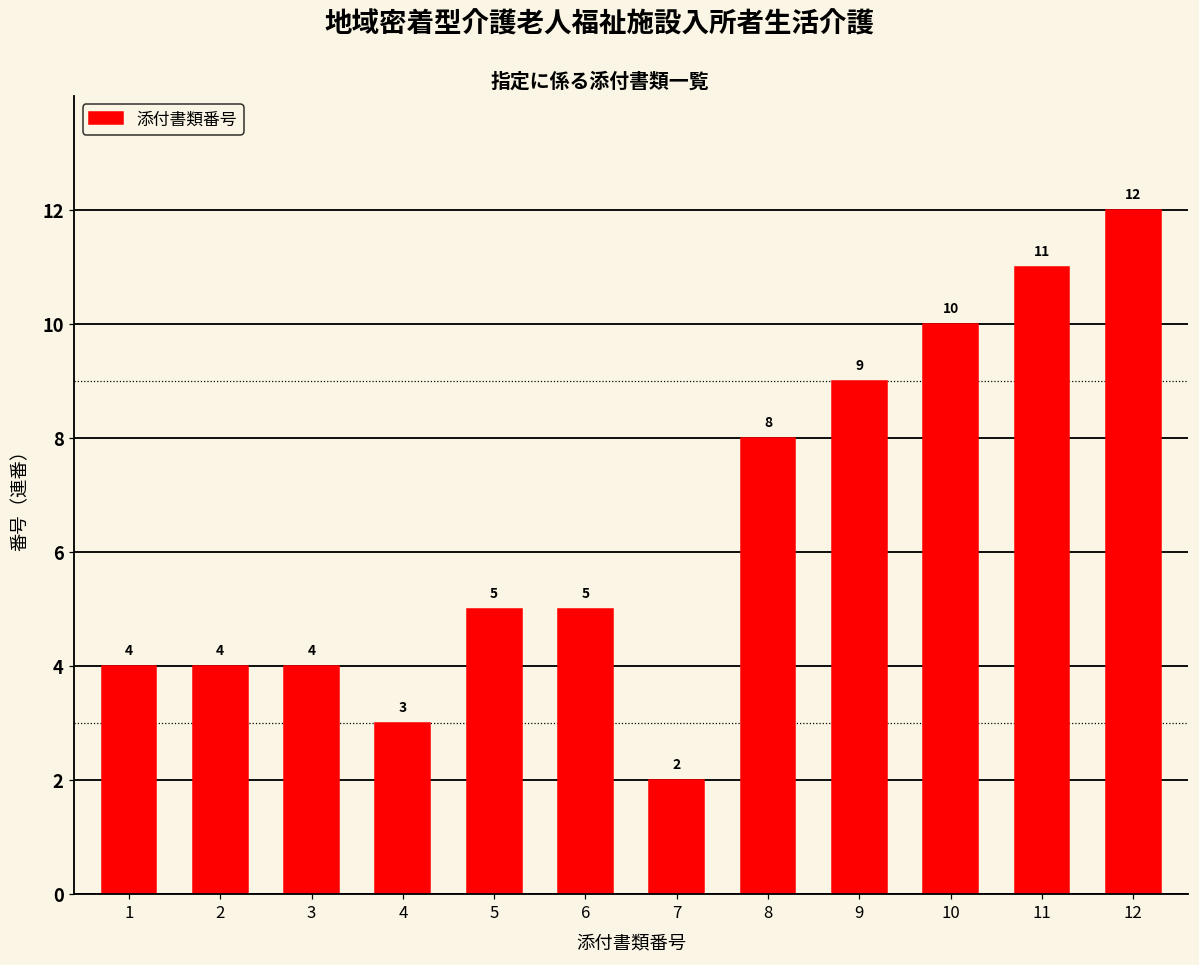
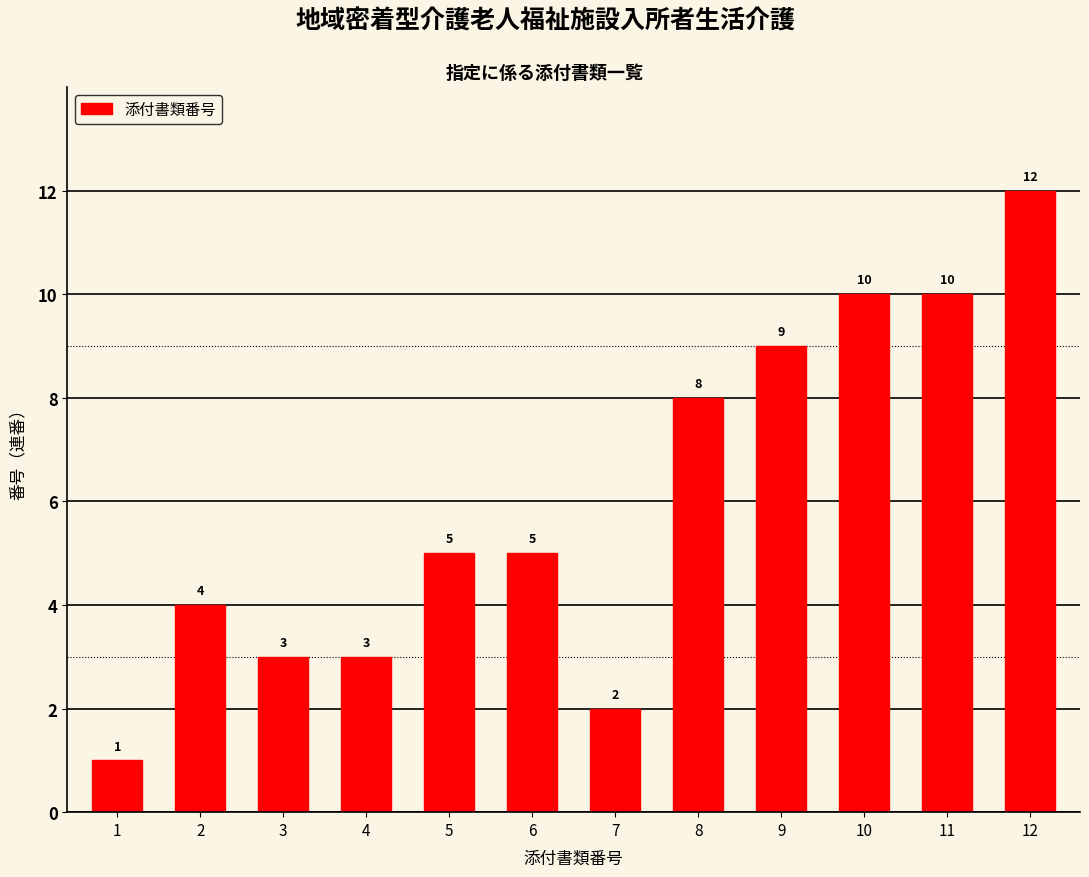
1: 4 -> 1
3: 4 -> 3
11: 11 -> 10
